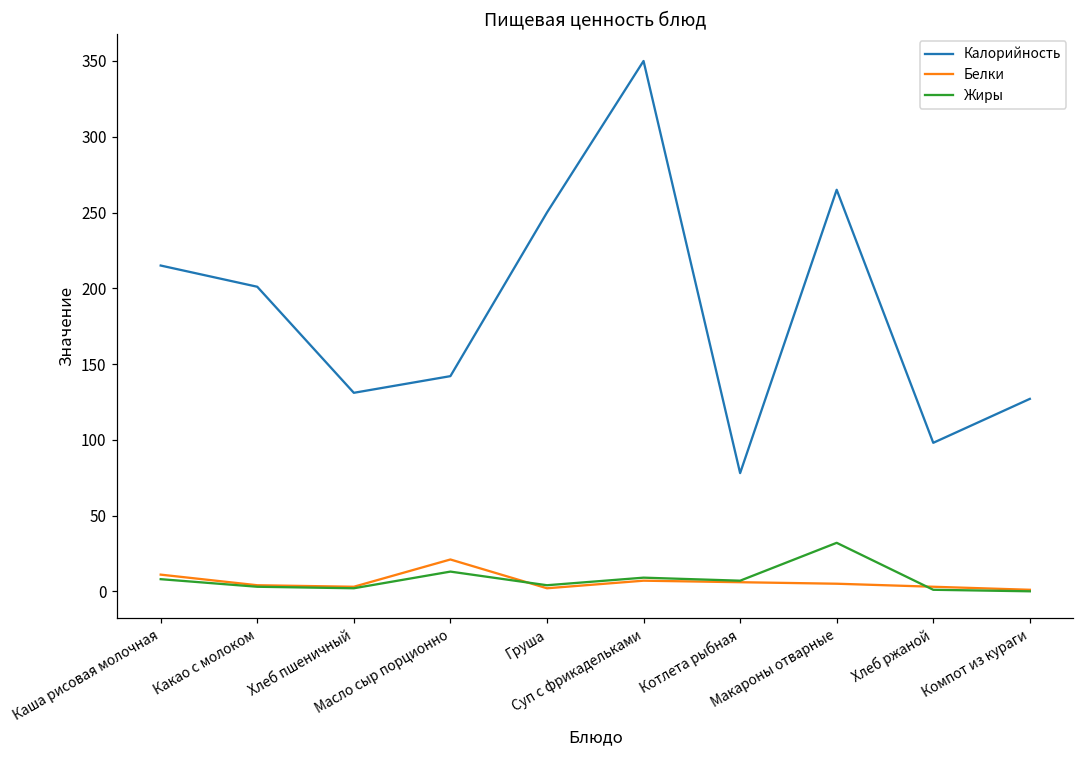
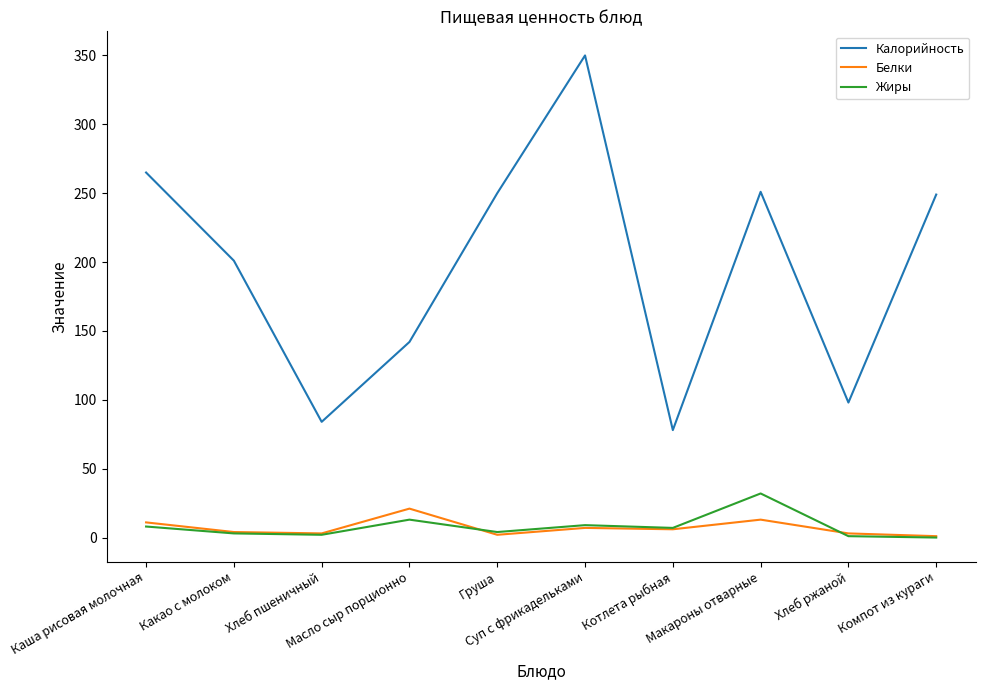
Калорийность, Каша рисовая молочная: 215 -> 265
Калорийность, Хлеб пшеничный: 131 -> 84
Калорийность, Макароны отварные: 265 -> 251
Белки, Макароны отварные: 5 -> 13
Калорийность, Компот из кураги: 127 -> 249
